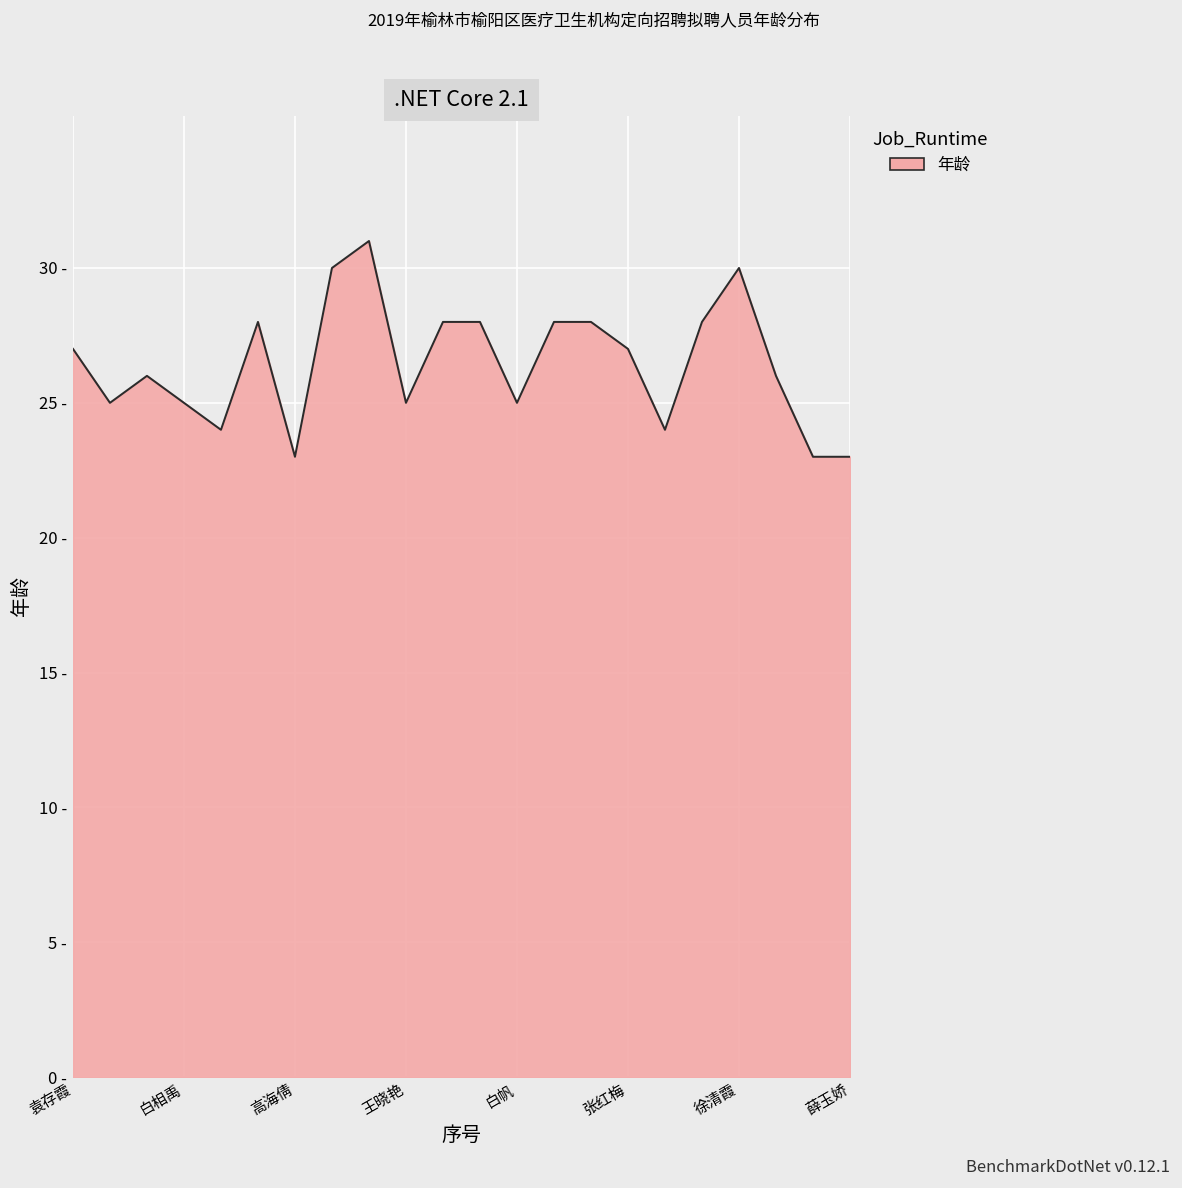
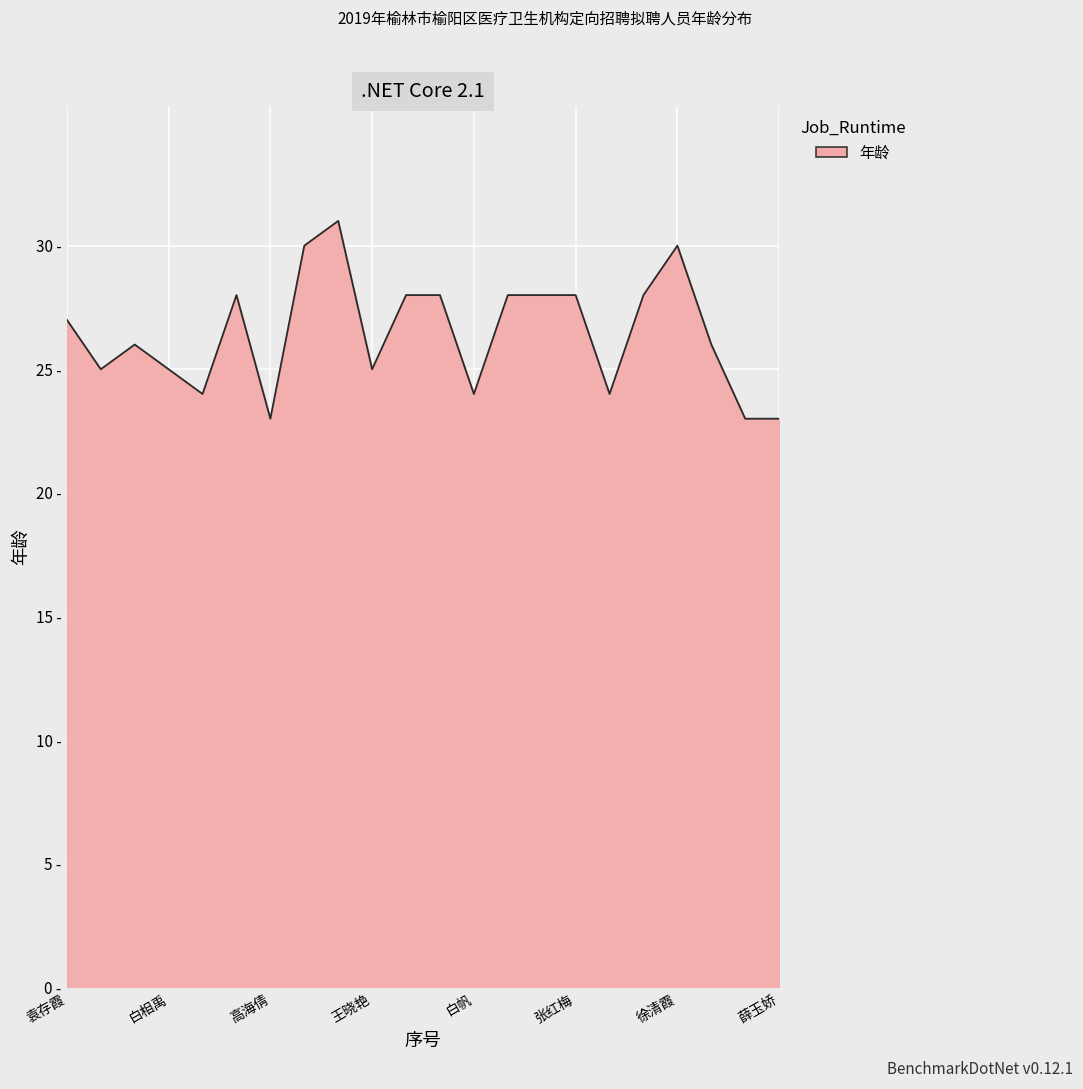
白帆: 25 - -> 24 -
张红梅: 27 - -> 28 -
